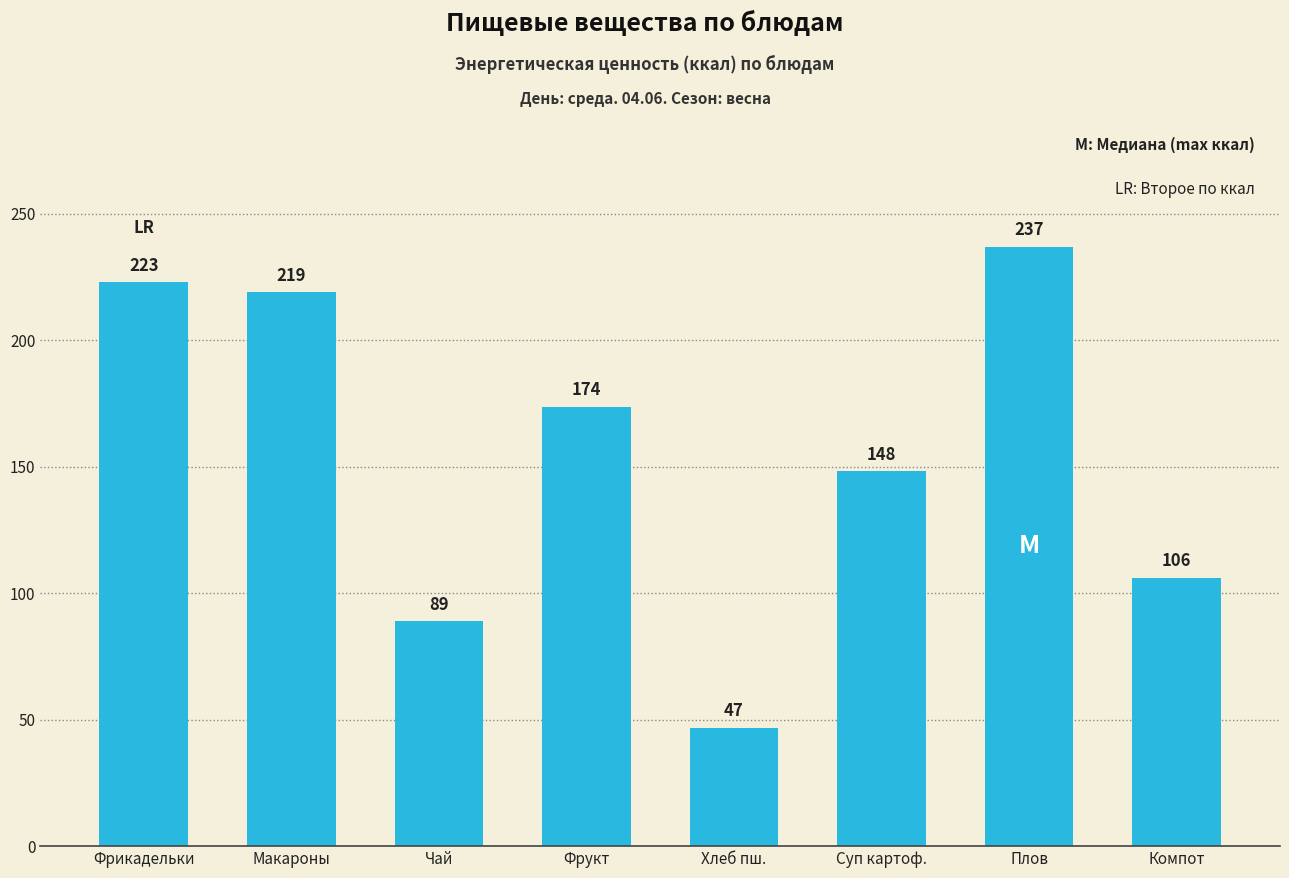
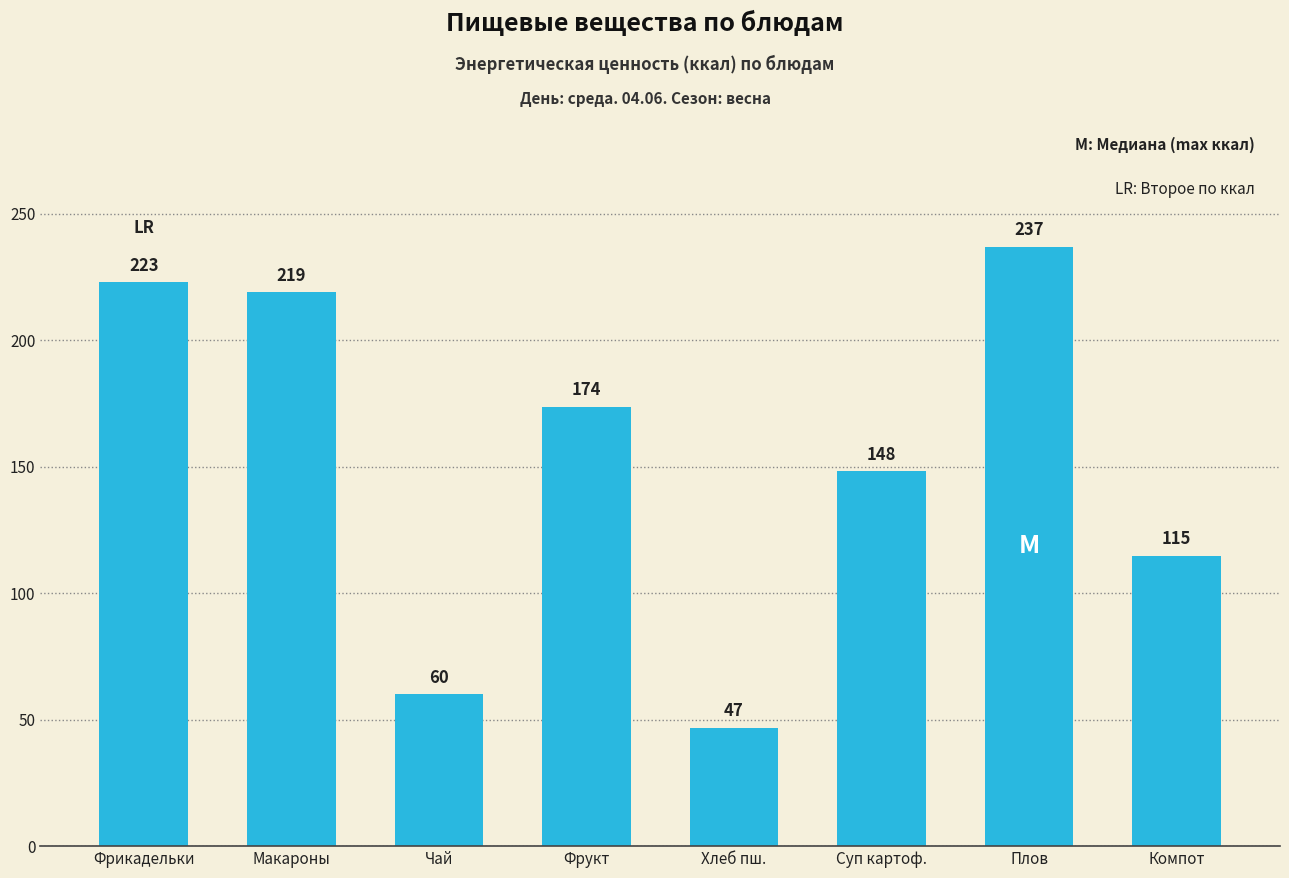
Чай: 89 -> 60
Компот: 106 -> 115
